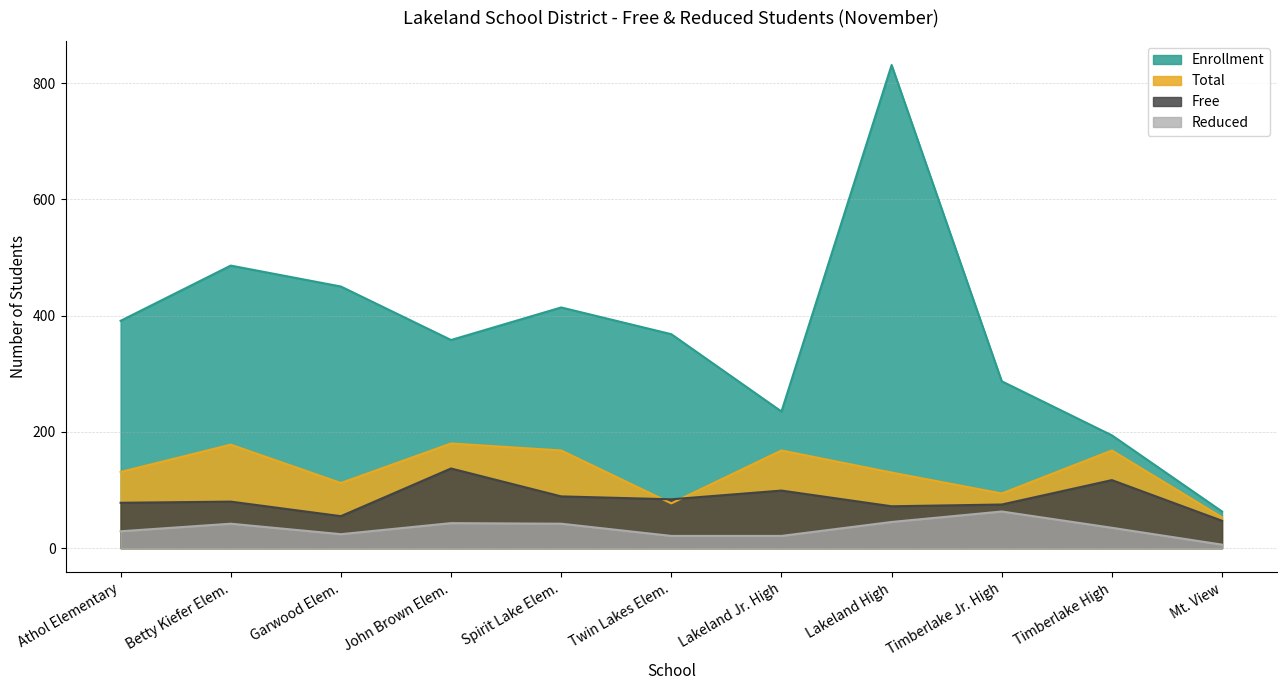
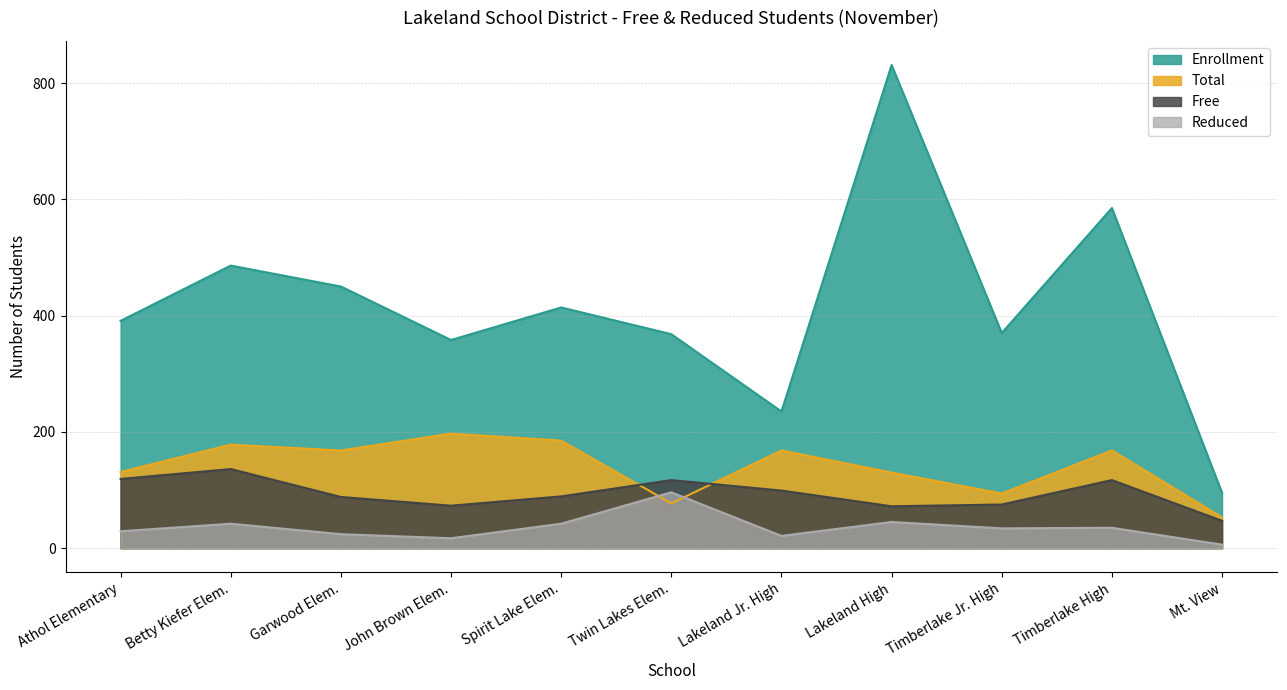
Free, Athol Elementary: 80 -> 120
Free, Betty Kiefer Elem.: 80 -> 140
Total, Garwood Elem.: 110 -> 170
Free, Garwood Elem.: 60 -> 90
Total, John Brown Elem.: 180 -> 200
Free, John Brown Elem.: 140 -> 70
Reduced, John Brown Elem.: 40 -> 20
Total, Spirit Lake Elem.: 170 -> 190
Free, Twin Lakes Elem.: 80 -> 120
Reduced, Twin Lakes Elem.: 20 -> 100
Enrollment, Timberlake Jr. High: 290 -> 370
Reduced, Timberlake Jr. High: 60 -> 30
Enrollment, Timberlake High: 190 -> 590
Enrollment, Mt. View: 60 -> 100
